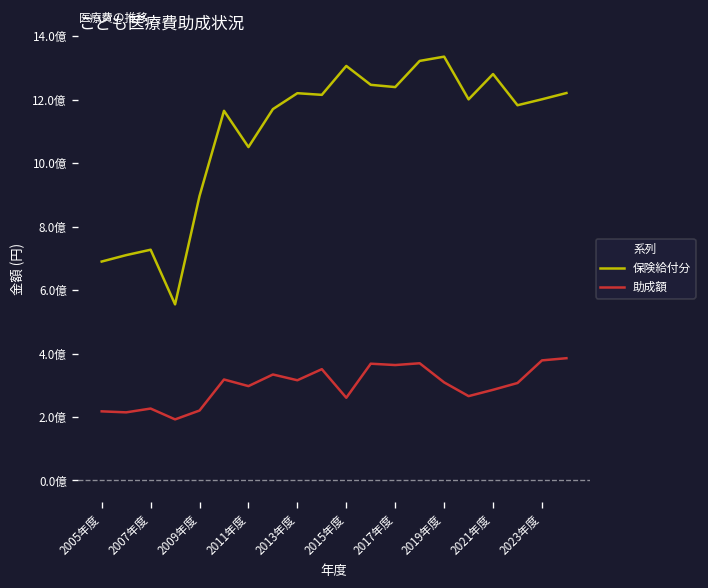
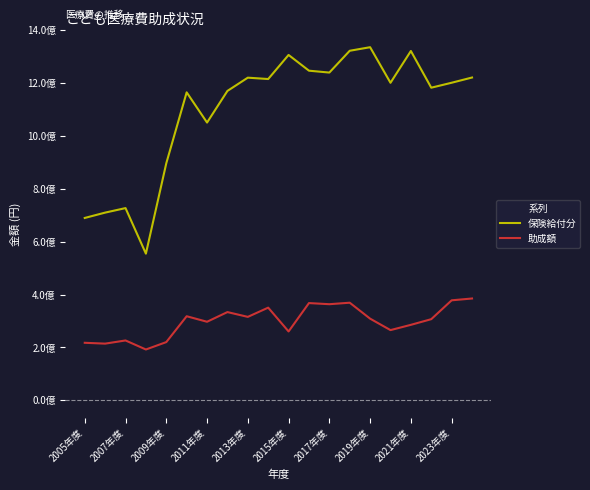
保険給付分, 2021年度: 12.8億 -> 13.2億
